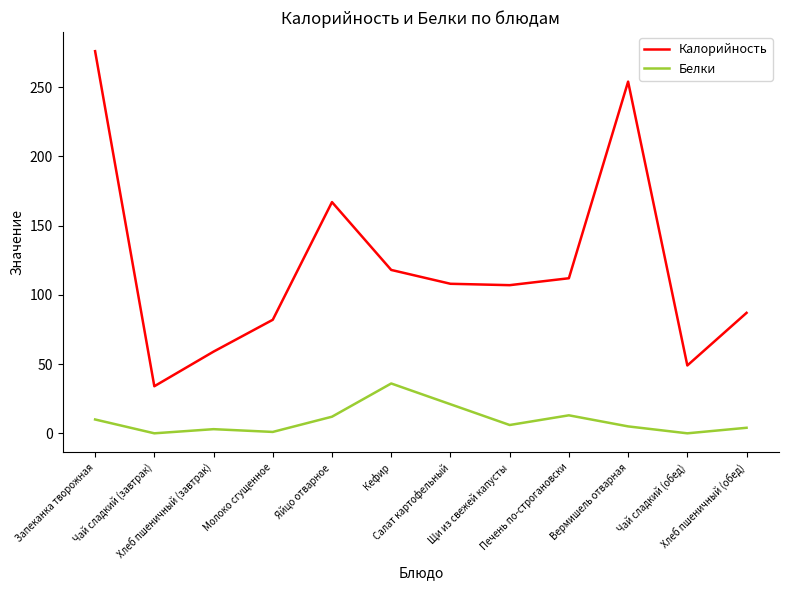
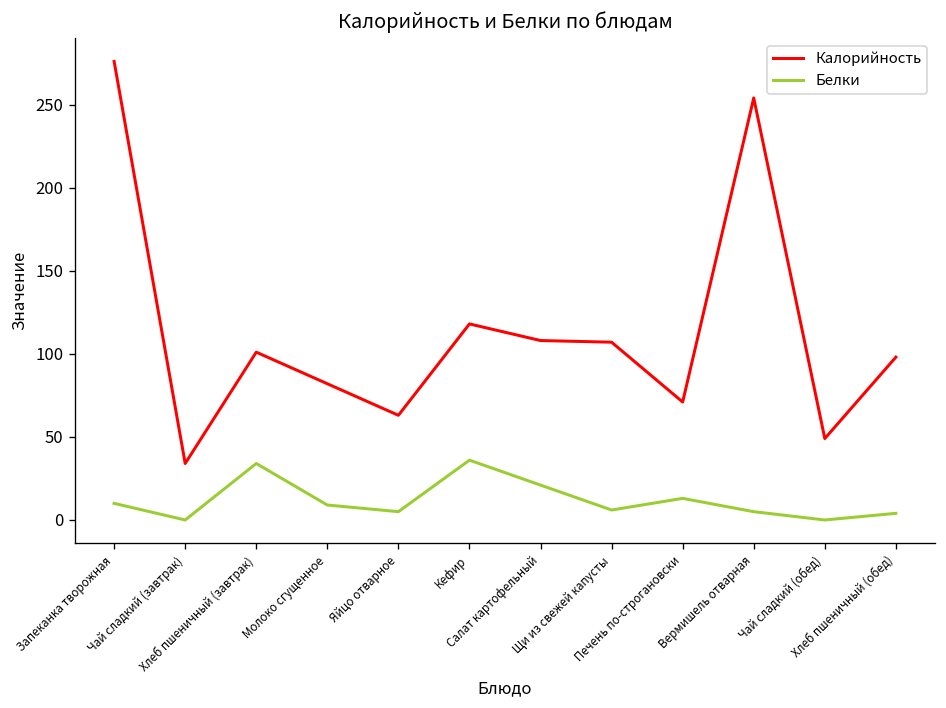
Калорийность, Хлеб пшеничный (завтрак): 59 -> 101
Белки, Хлеб пшеничный (завтрак): 3 -> 34
Белки, Молоко сгущенное: 1 -> 9
Калорийность, Яйцо отварное: 167 -> 63
Белки, Яйцо отварное: 12 -> 5
Калорийность, Печень по-строгановски: 112 -> 71
Калорийность, Хлеб пшеничный (обед): 87 -> 98
